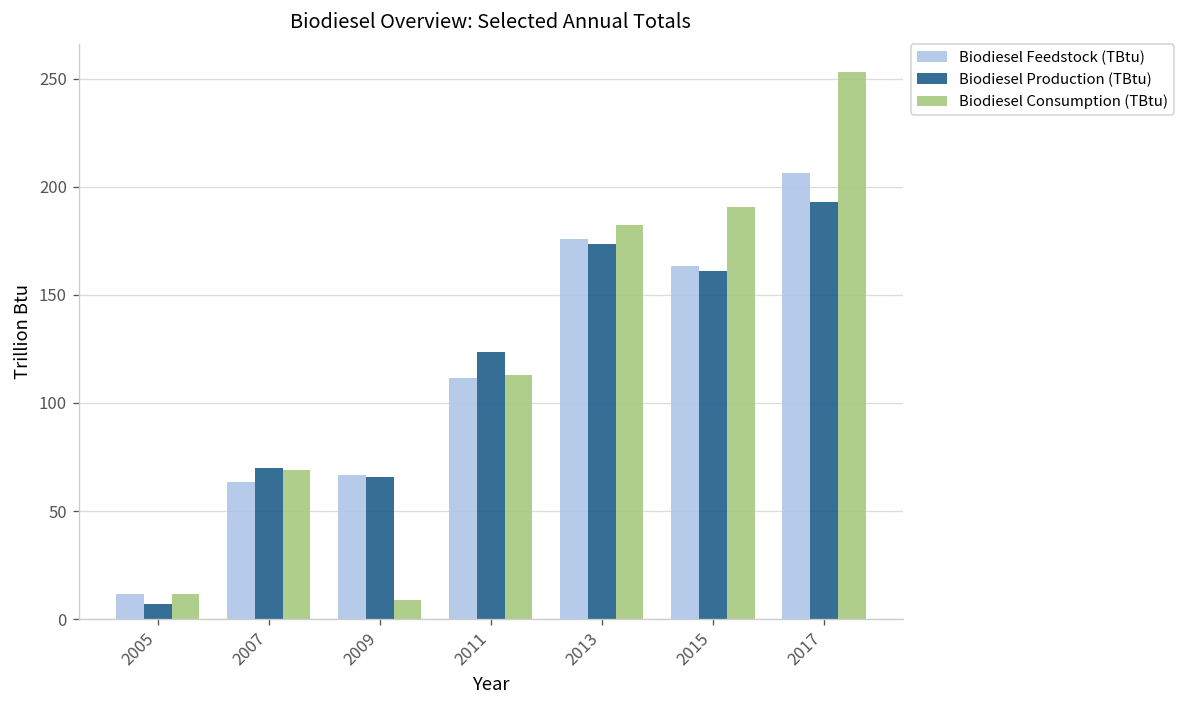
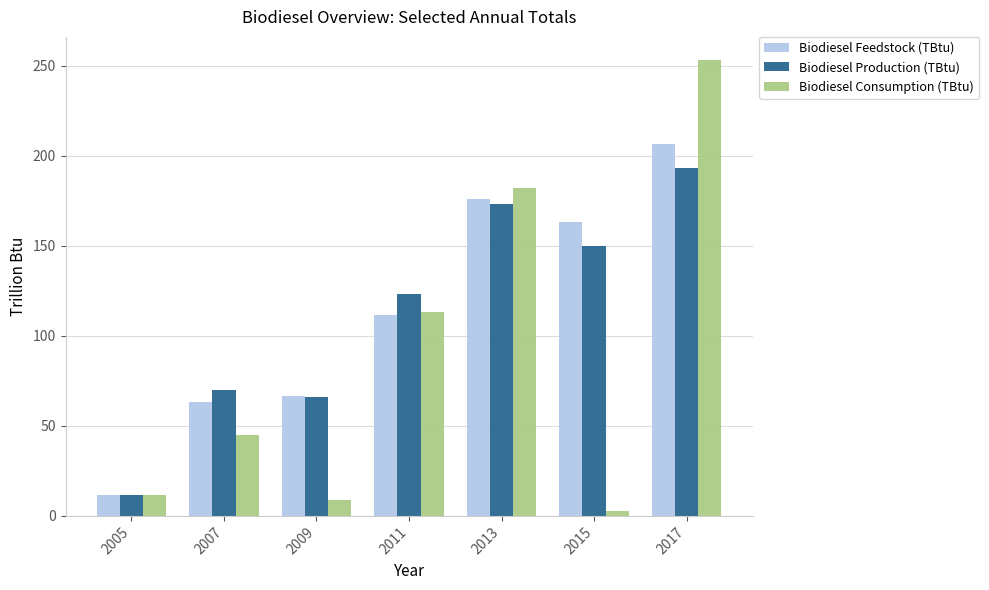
Biodiesel Production (TBtu), 2005: 7 -> 12
Biodiesel Consumption (TBtu), 2007: 69 -> 45
Biodiesel Production (TBtu), 2015: 161 -> 150
Biodiesel Consumption (TBtu), 2015: 191 -> 3
